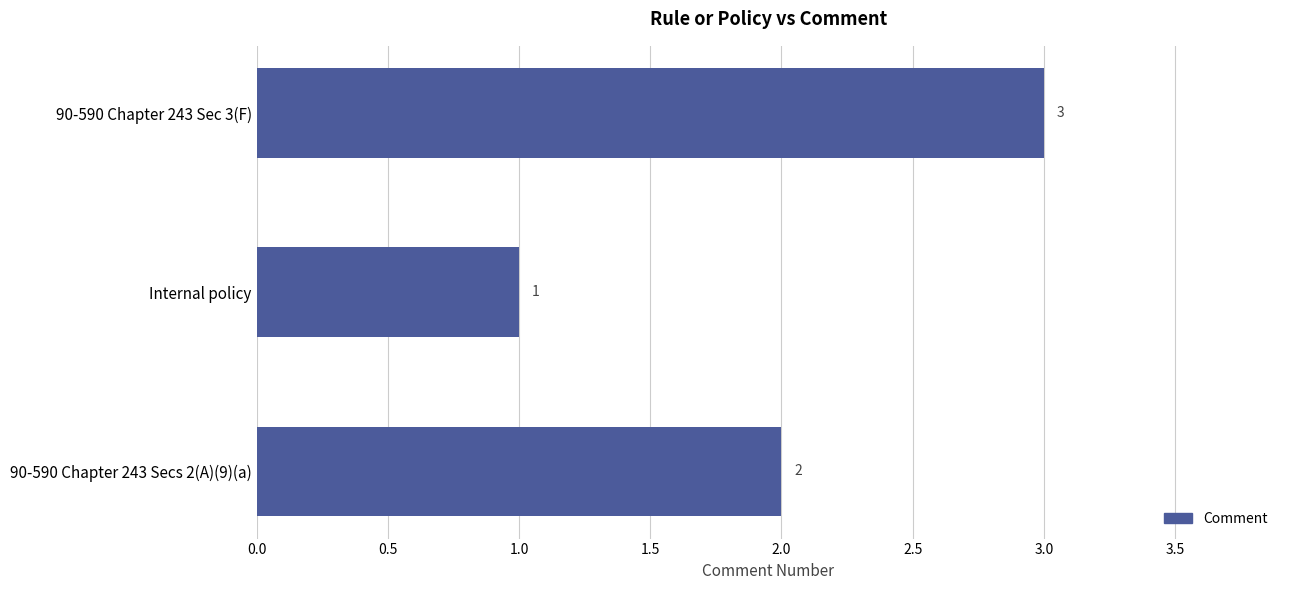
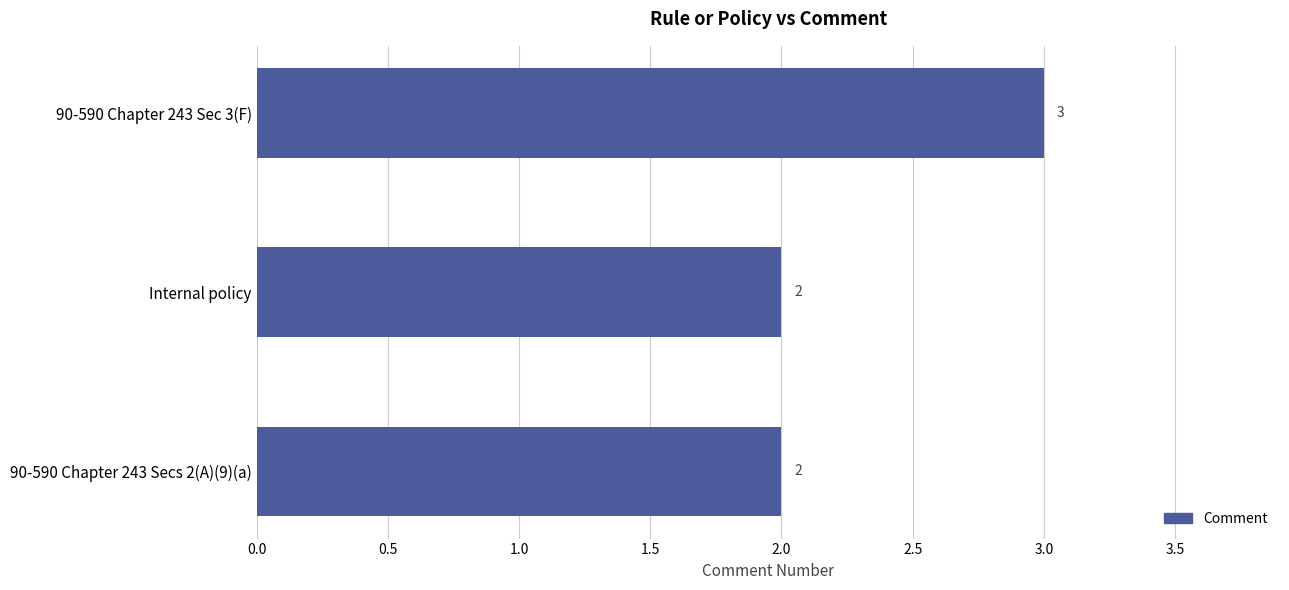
Internal policy: 1 -> 2
